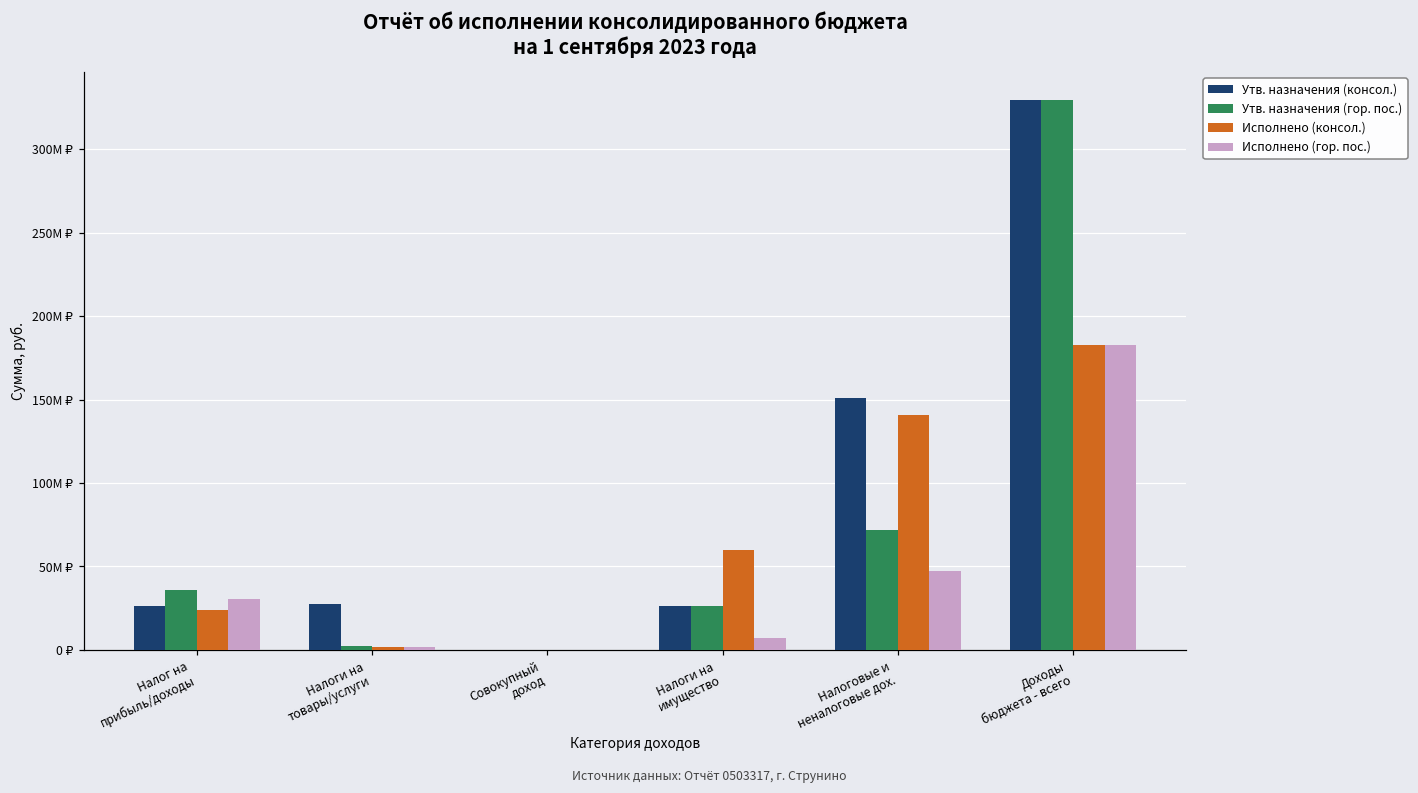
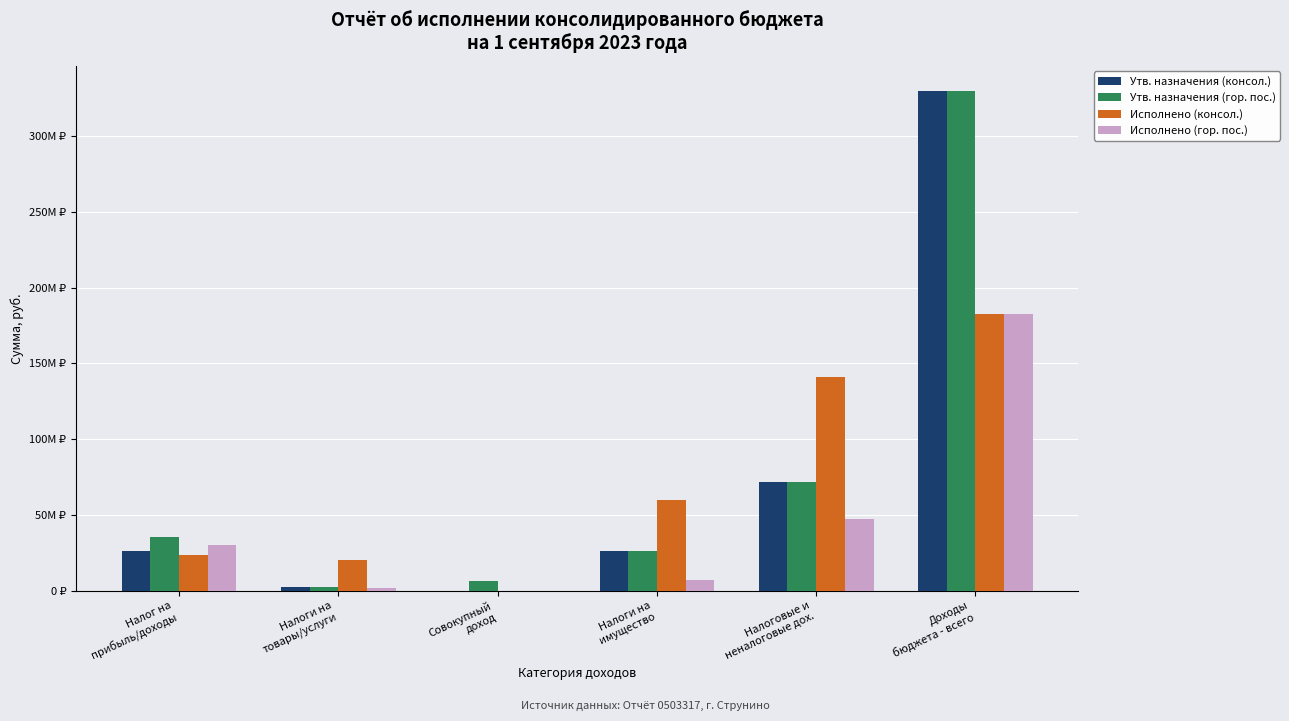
Утв. назначения (консол.), Налоги на товары/услуги: 28M ₽ -> 2M ₽
Исполнено (консол.), Налоги на товары/услуги: 2M ₽ -> 21M ₽
Утв. назначения (гор. пос.), Совокупный доход: 0M ₽ -> 6M ₽
Утв. назначения (консол.), Налоговые и неналоговые дох.: 151M ₽ -> 72M ₽
